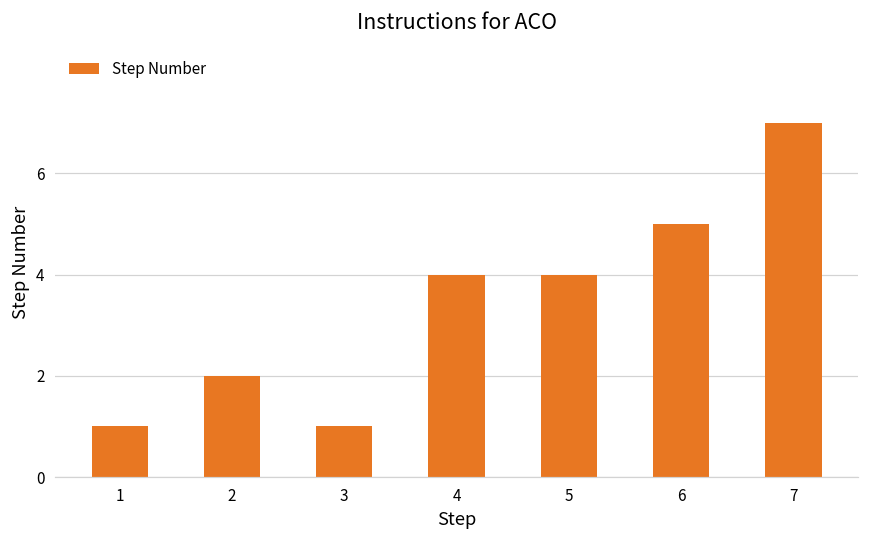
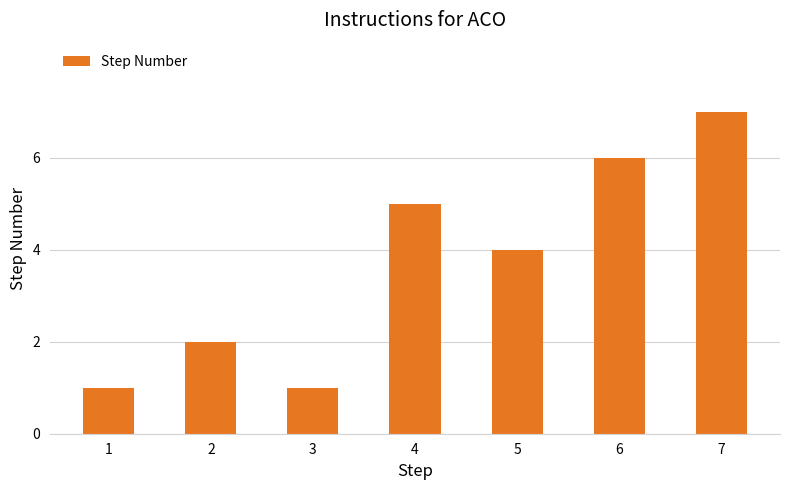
4: 4 -> 5
6: 5 -> 6
